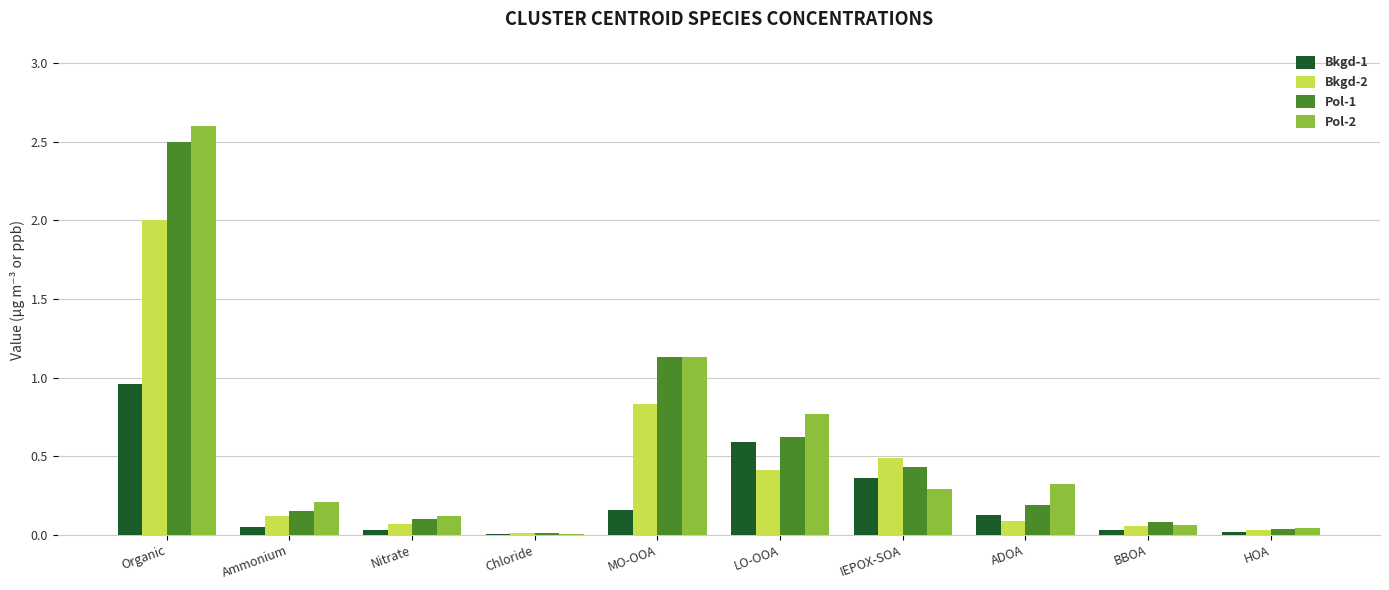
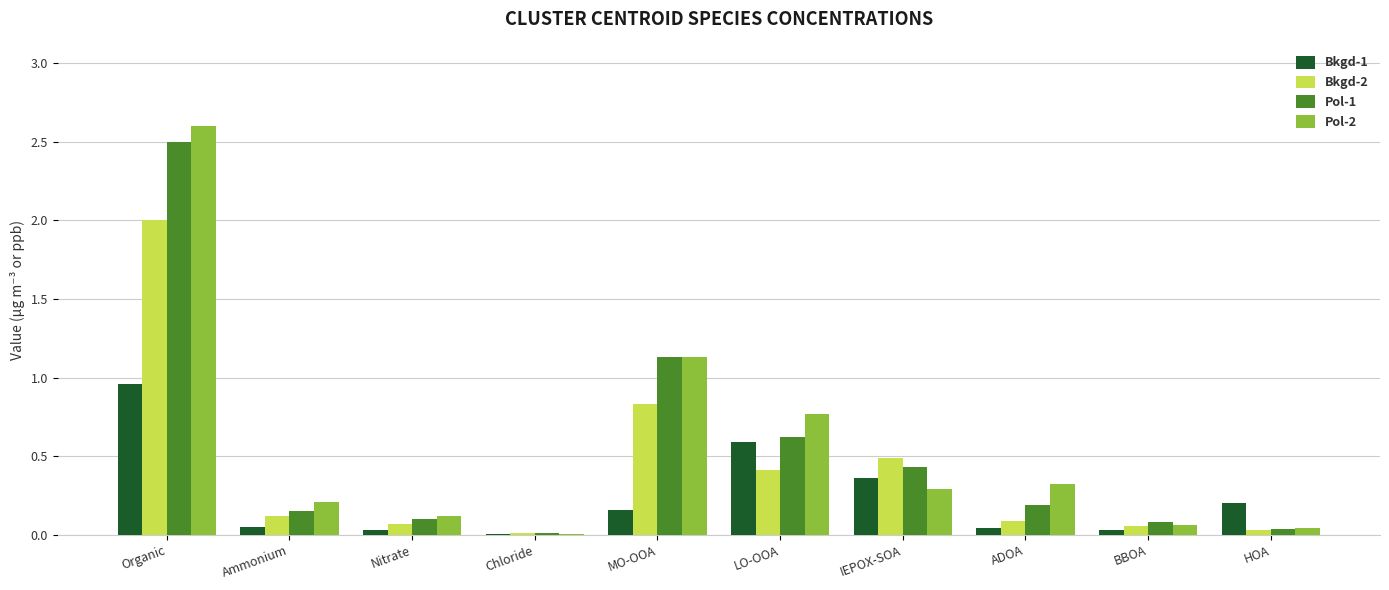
Bkgd-1, ADOA: 0.13 -> 0.04
Bkgd-1, HOA: 0.02 -> 0.20
